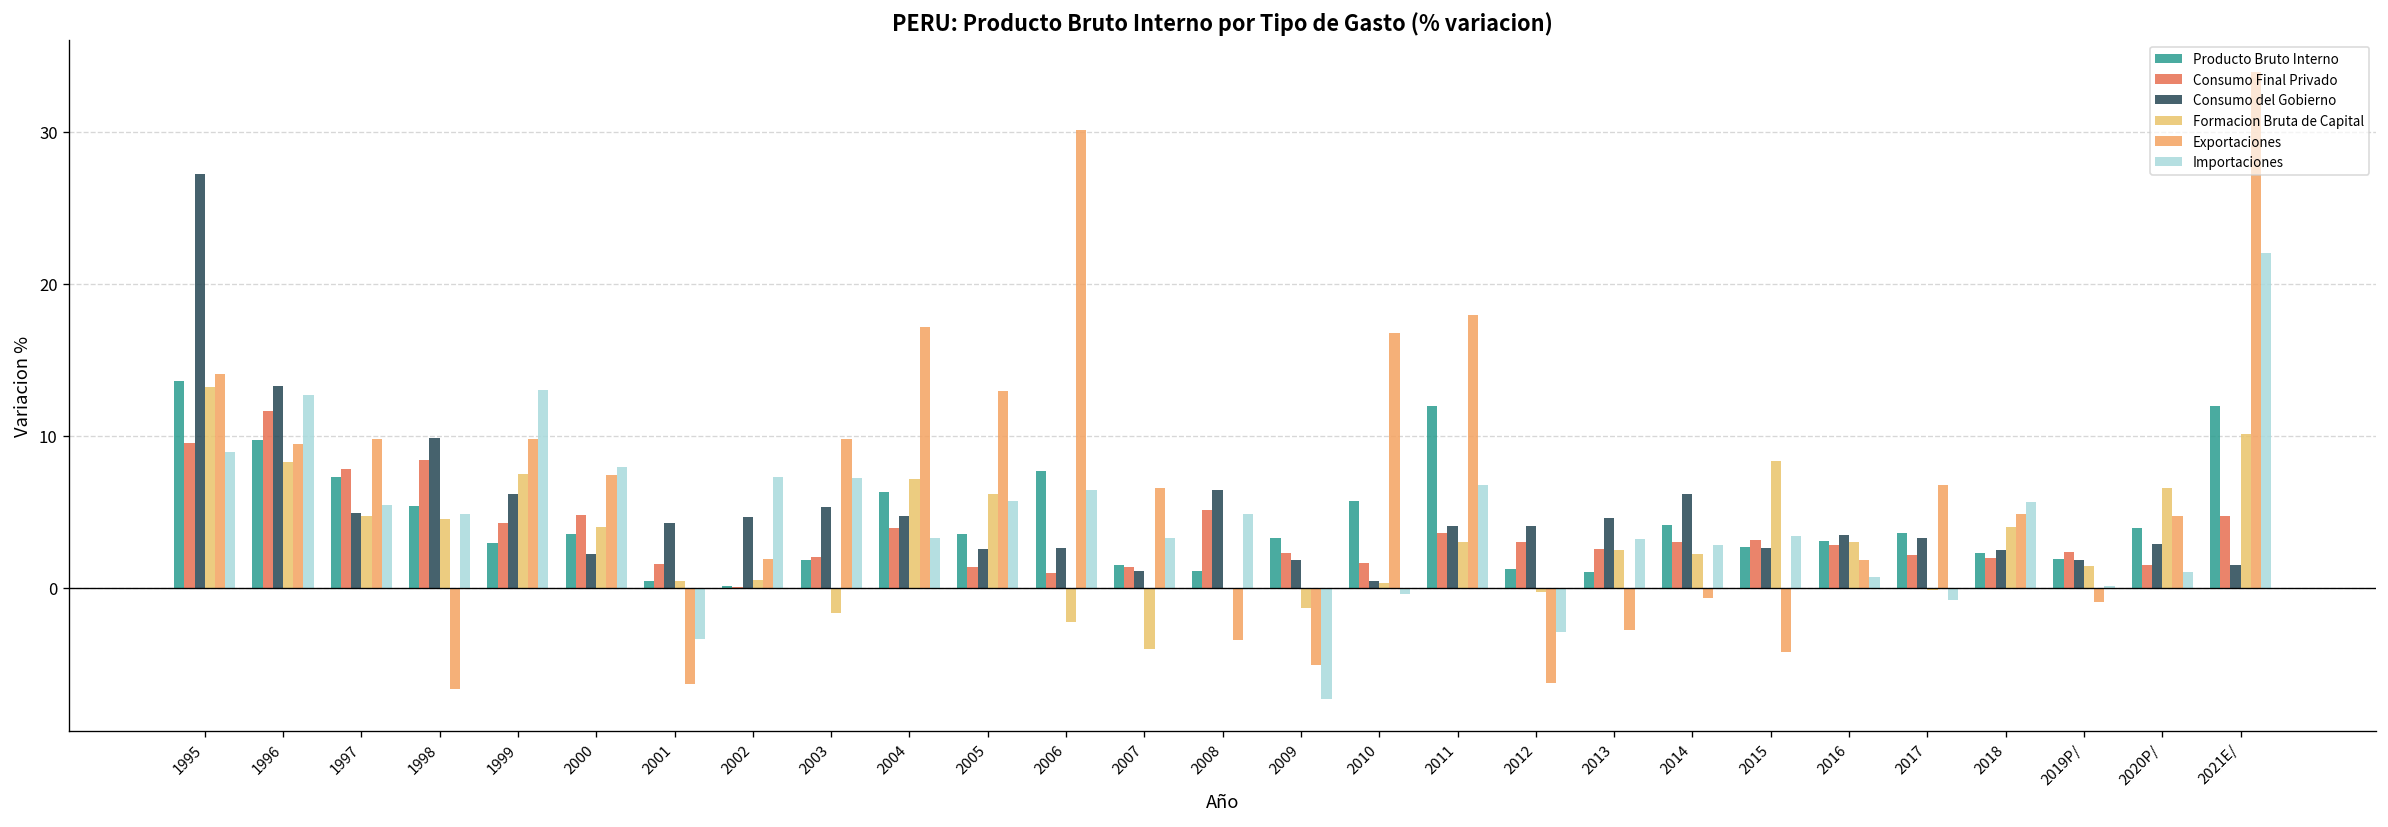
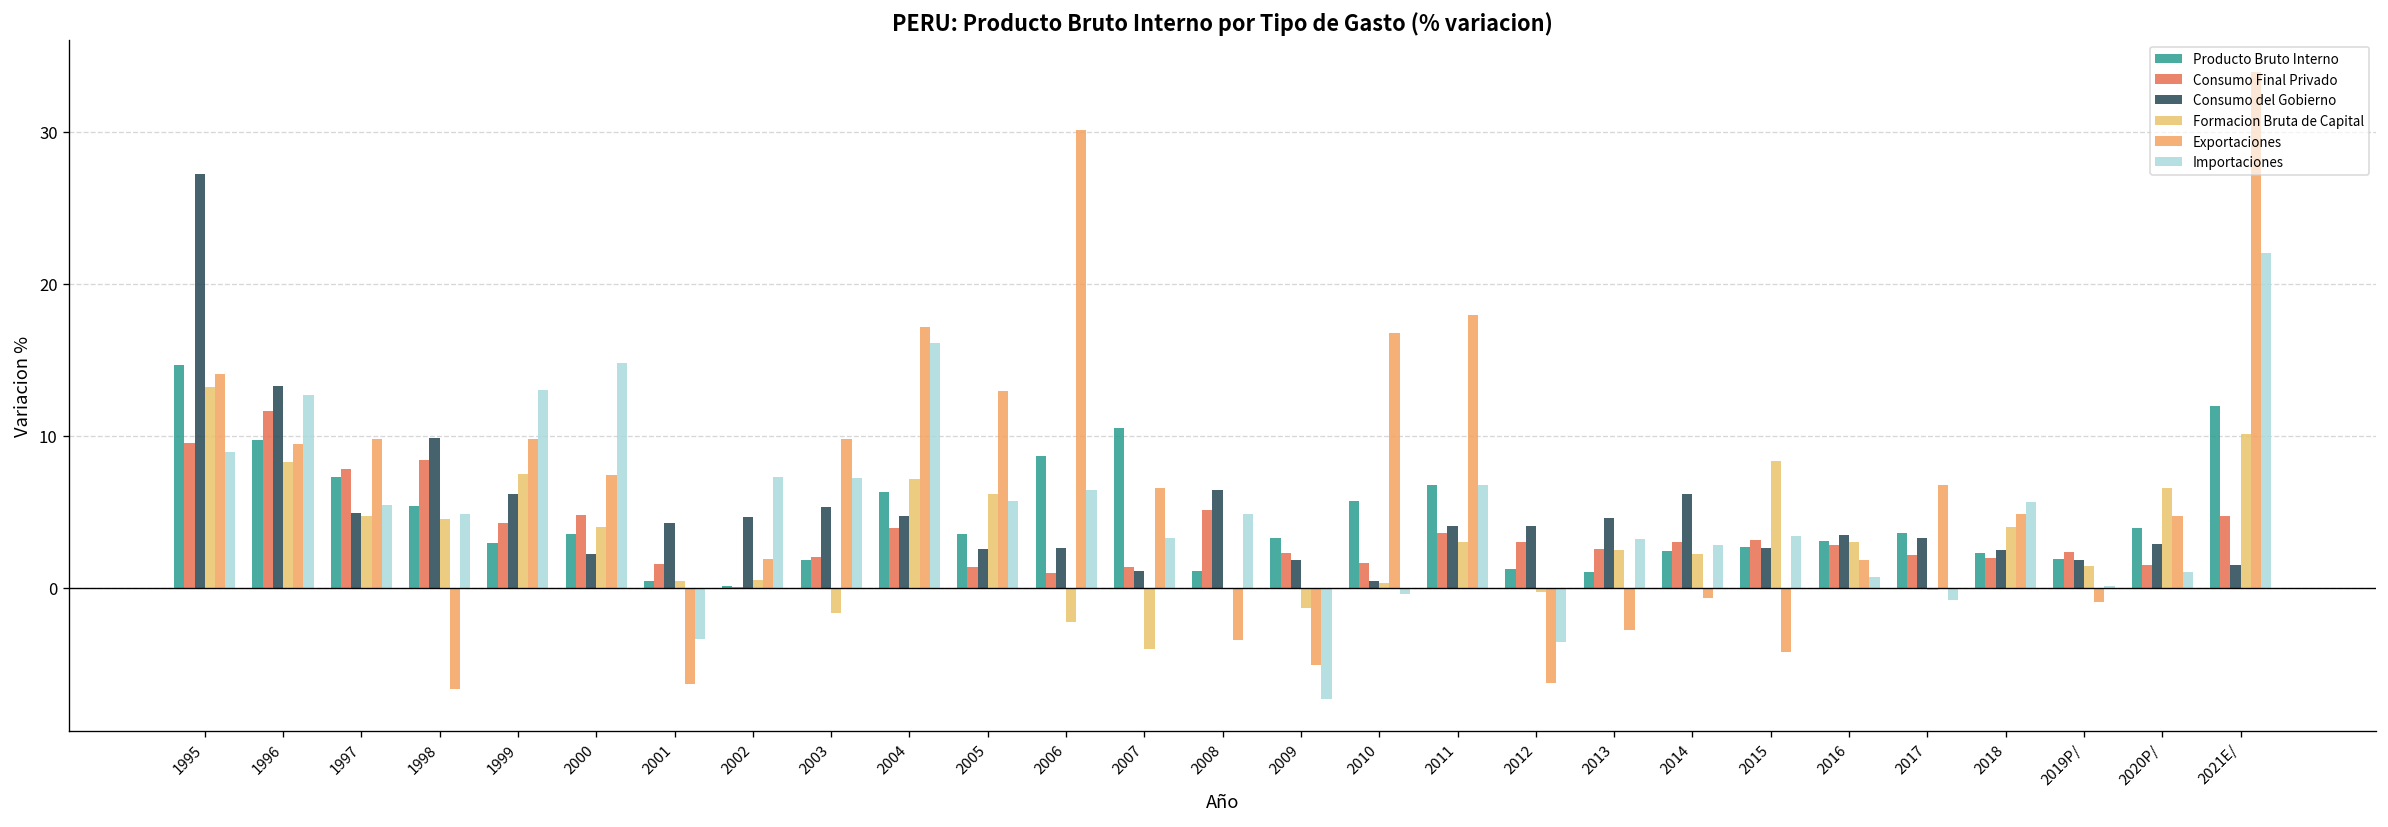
Producto Bruto Interno, 1995: 13.6 -> 14.6
Importaciones, 2000: 7.9 -> 14.8
Importaciones, 2004: 3.3 -> 16.1
Producto Bruto Interno, 2006: 7.7 -> 8.6
Producto Bruto Interno, 2007: 1.5 -> 10.5
Producto Bruto Interno, 2011: 11.9 -> 6.7
Importaciones, 2012: -2.9 -> -3.6
Producto Bruto Interno, 2014: 4.1 -> 2.4
